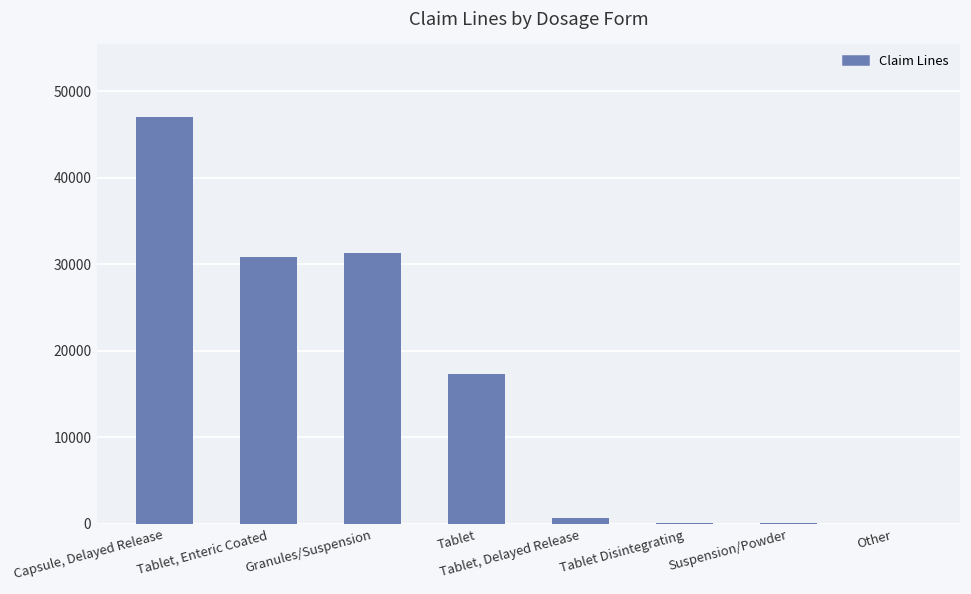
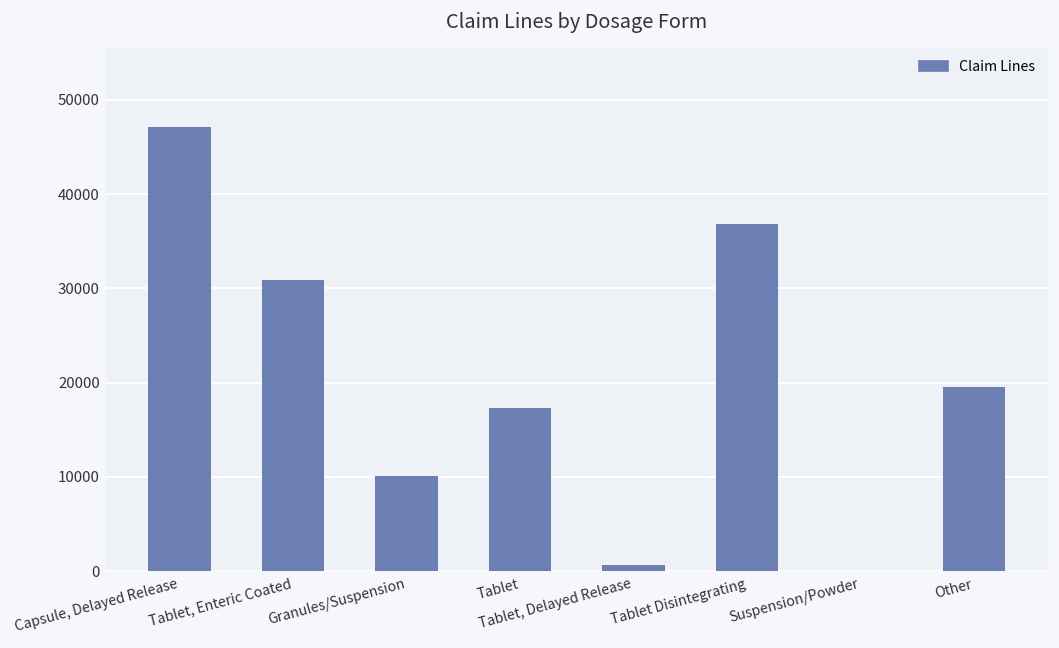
Granules/Suspension: 31000 -> 10000
Tablet Disintegrating: 0 -> 37000
Other: 0 -> 20000
